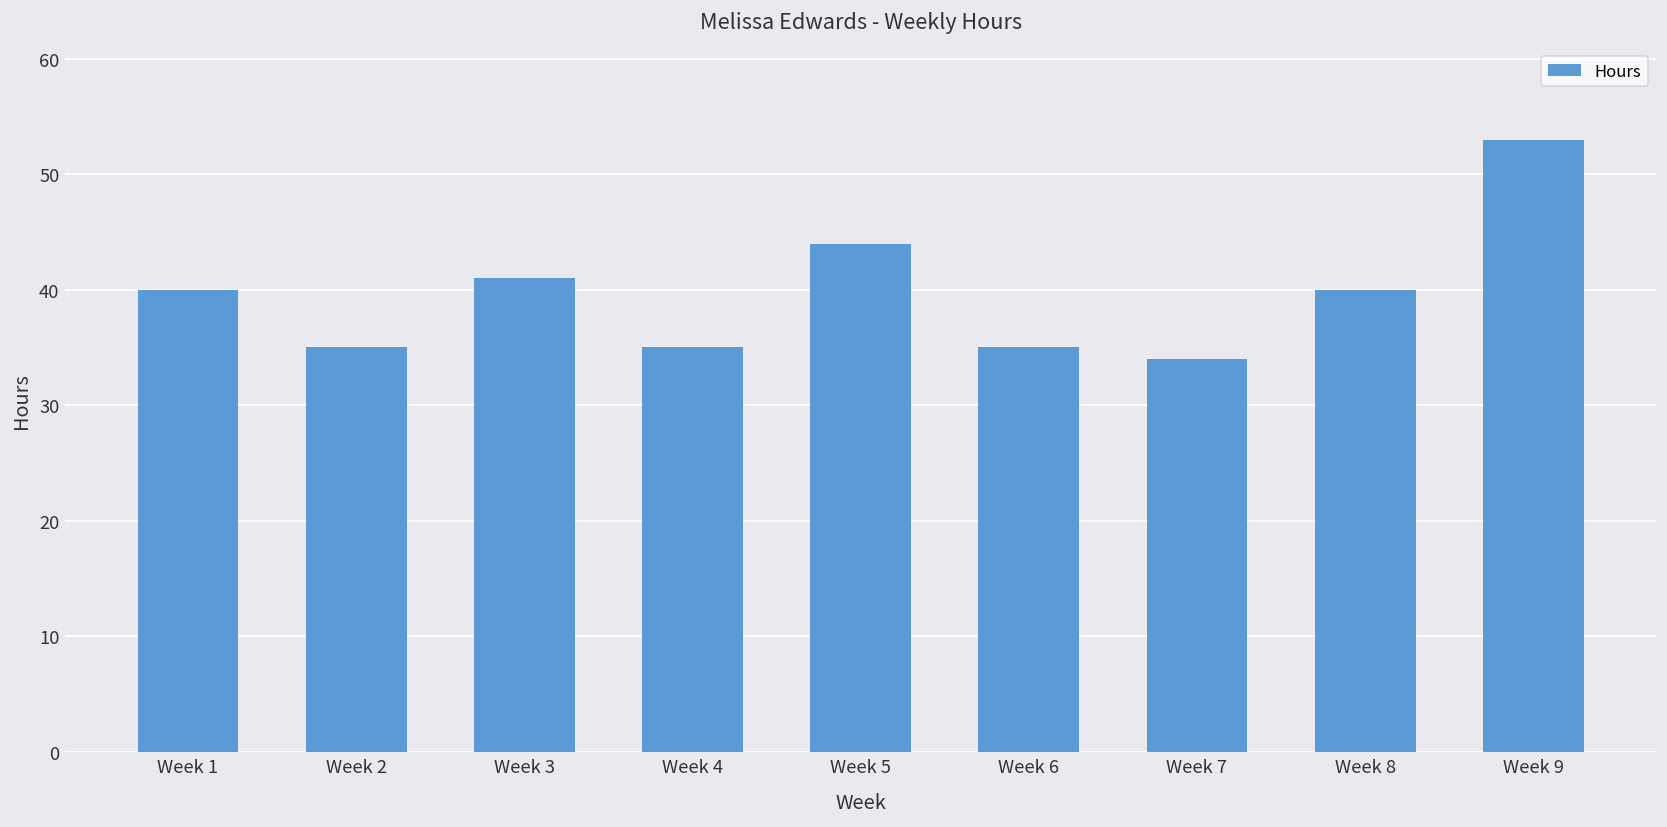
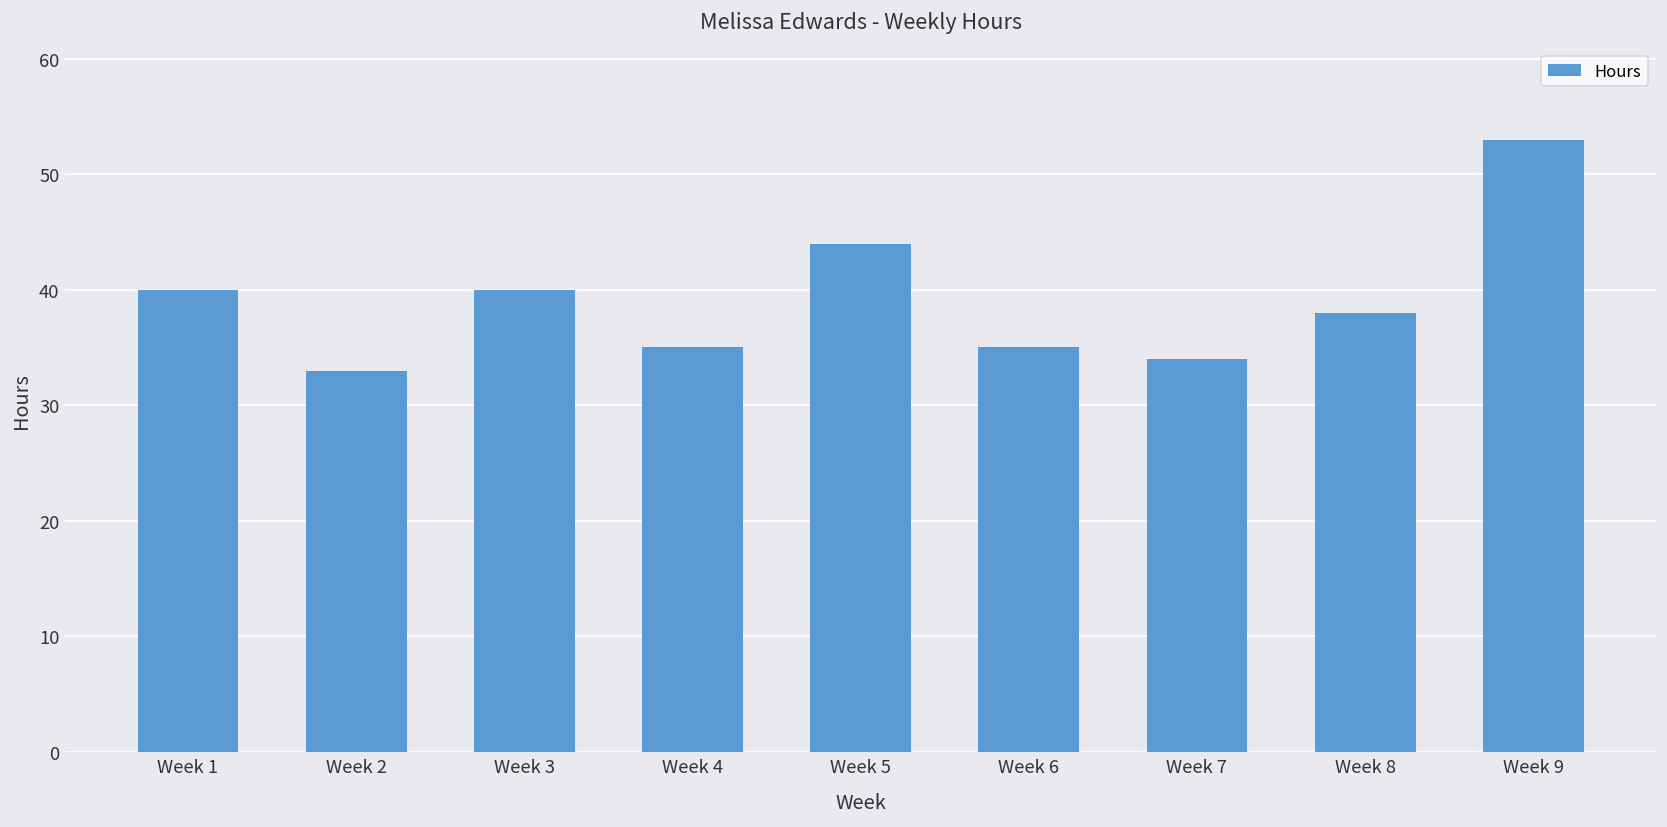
Week 2: 35 -> 33
Week 3: 41 -> 40
Week 8: 40 -> 38
